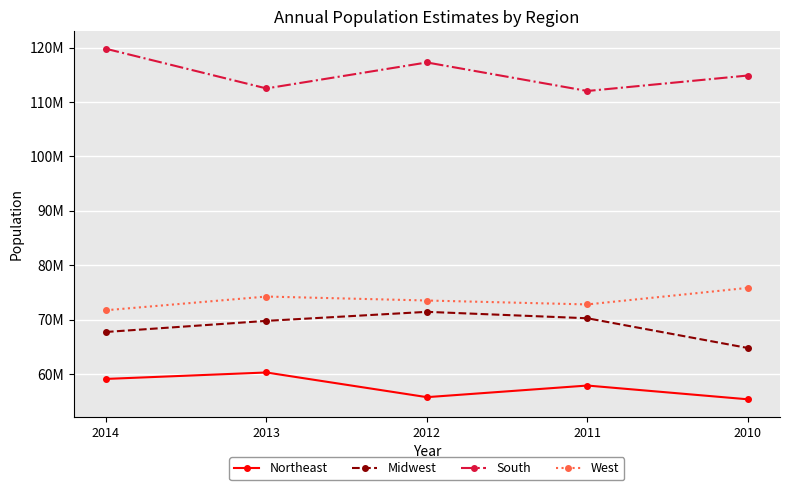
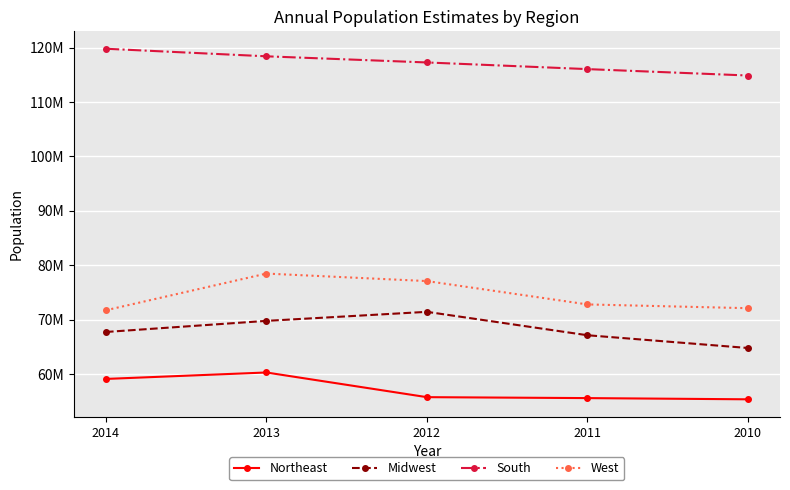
South, 2013: 112000000 -> 118000000
West, 2013: 74000000 -> 78000000
West, 2012: 74000000 -> 77000000
Northeast, 2011: 58000000 -> 56000000
Midwest, 2011: 70000000 -> 67000000
South, 2011: 112000000 -> 116000000
West, 2010: 76000000 -> 72000000
